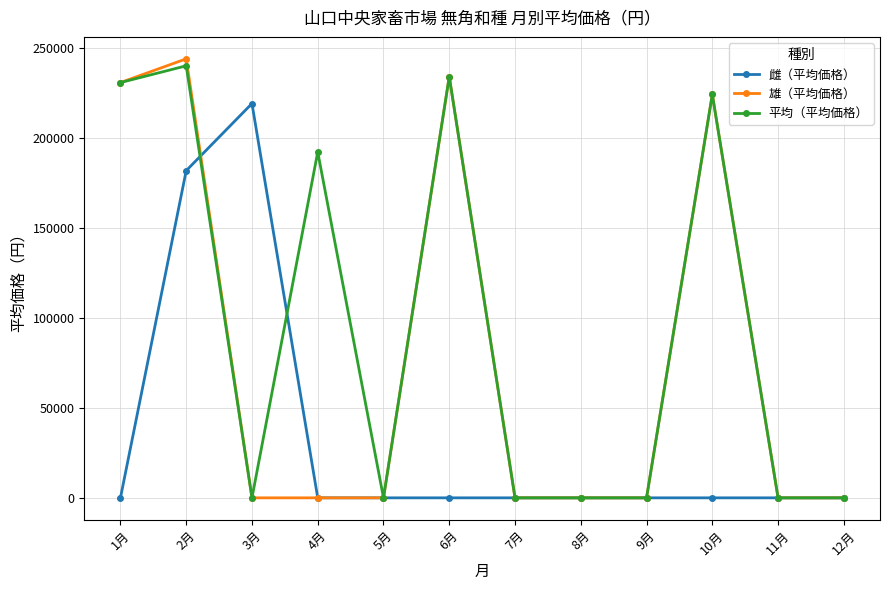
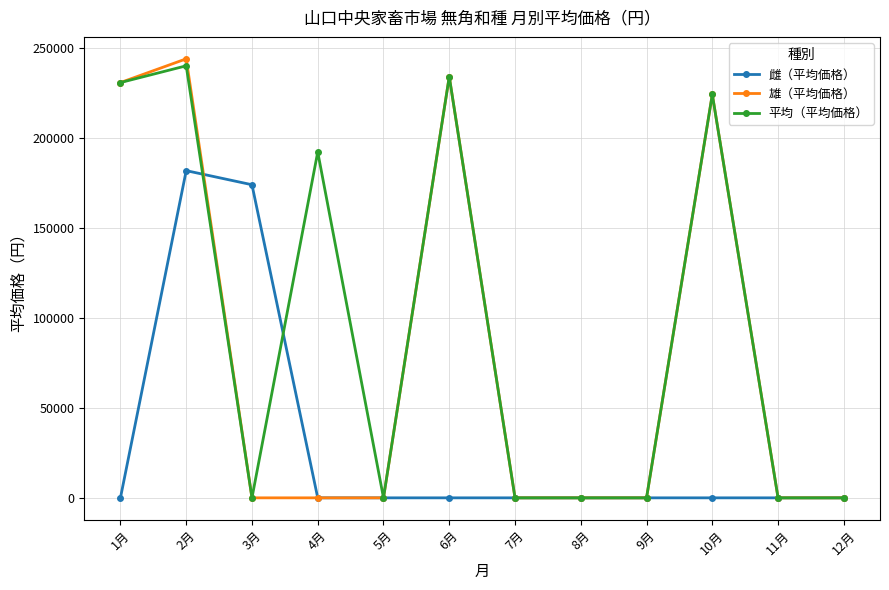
雌（平均価格）, 3月: 219000 -> 174000
